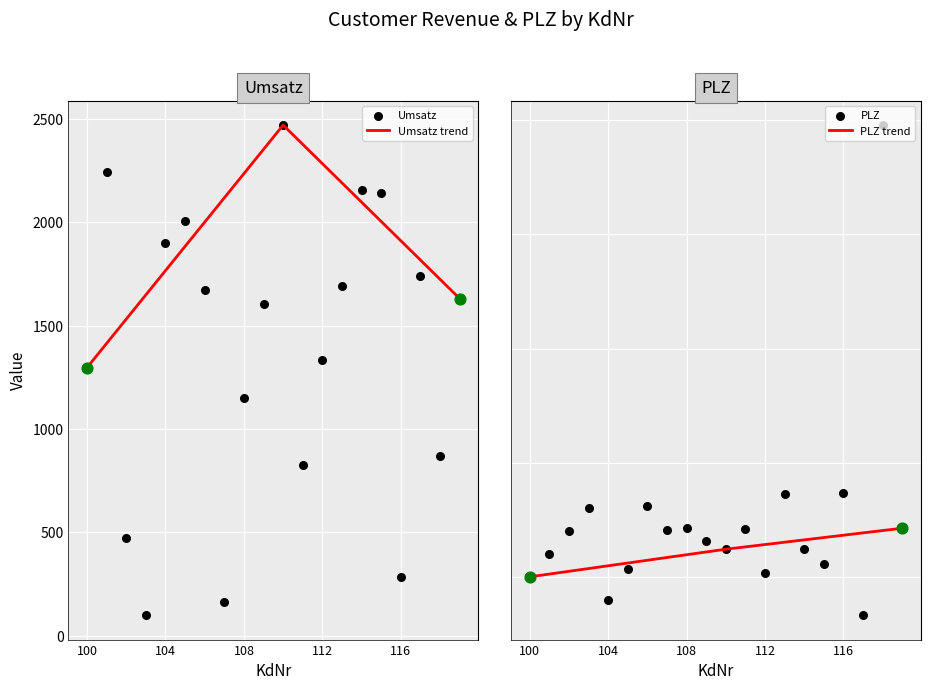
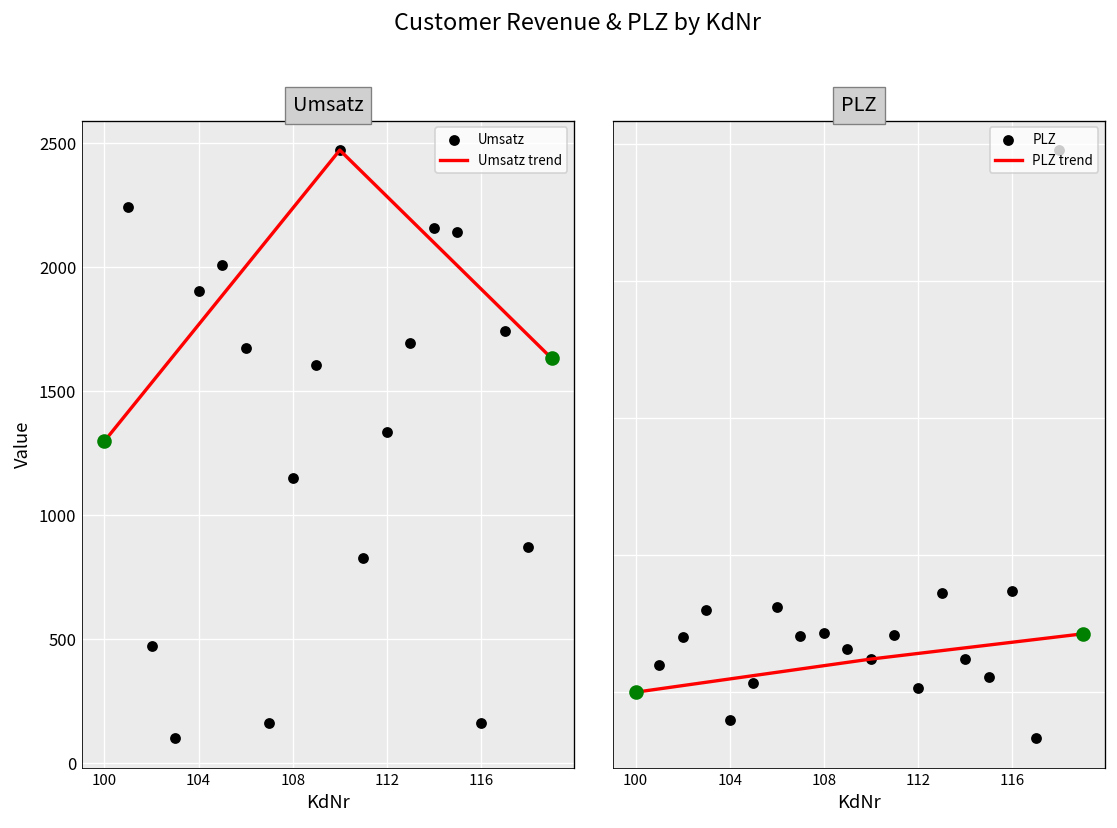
Umsatz, Umsatz, 116: 290 -> 160
